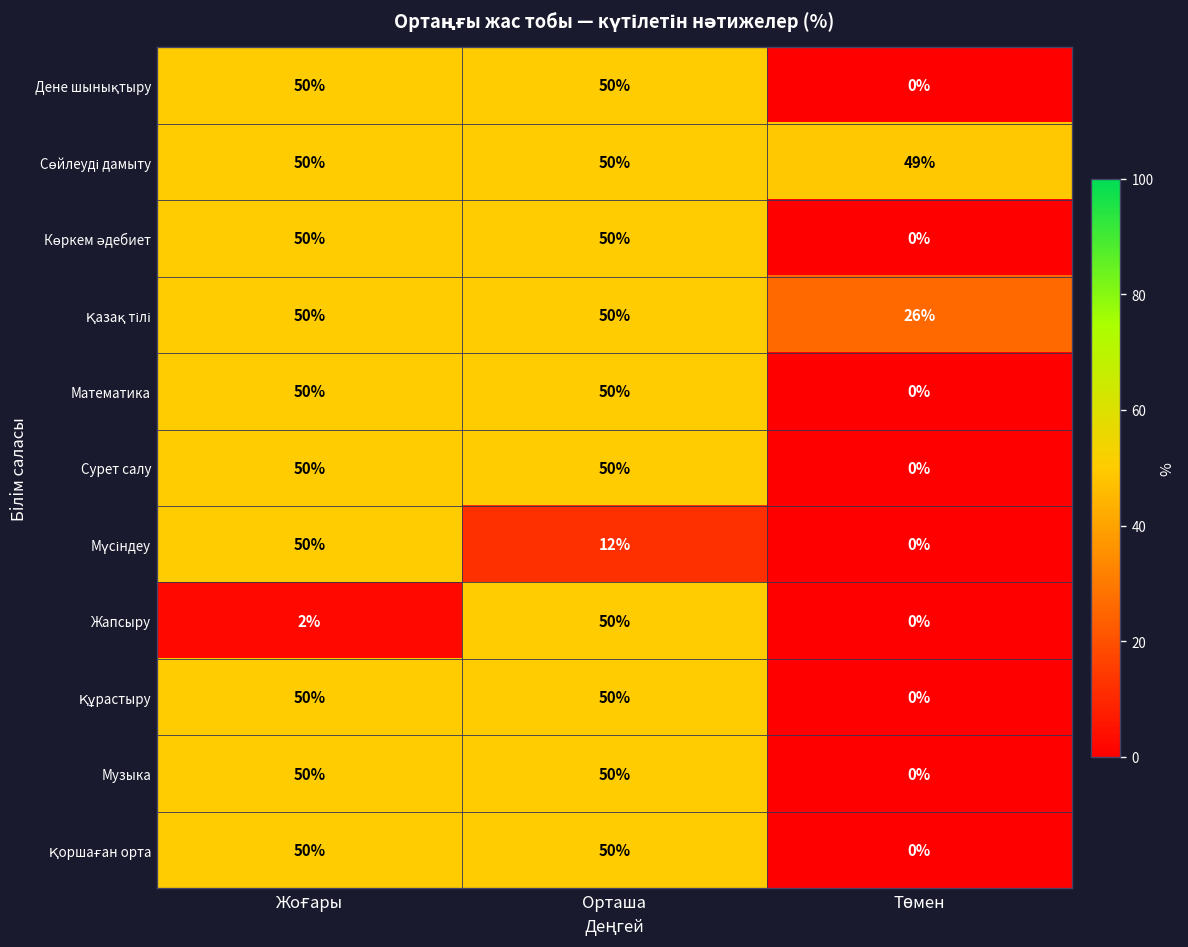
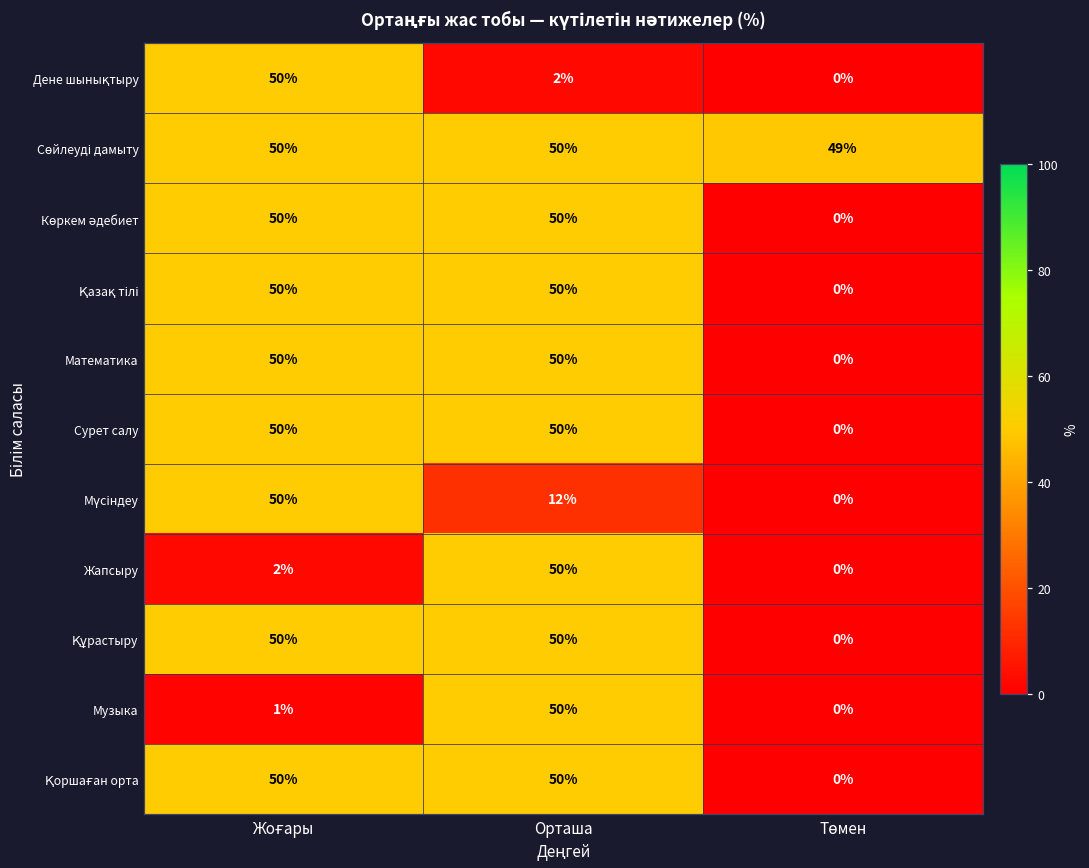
Дене шынықтыру, Орташа: 50% -> 2%
Қазақ тілі, Төмен: 26% -> 0%
Музыка, Жоғары: 50% -> 1%
